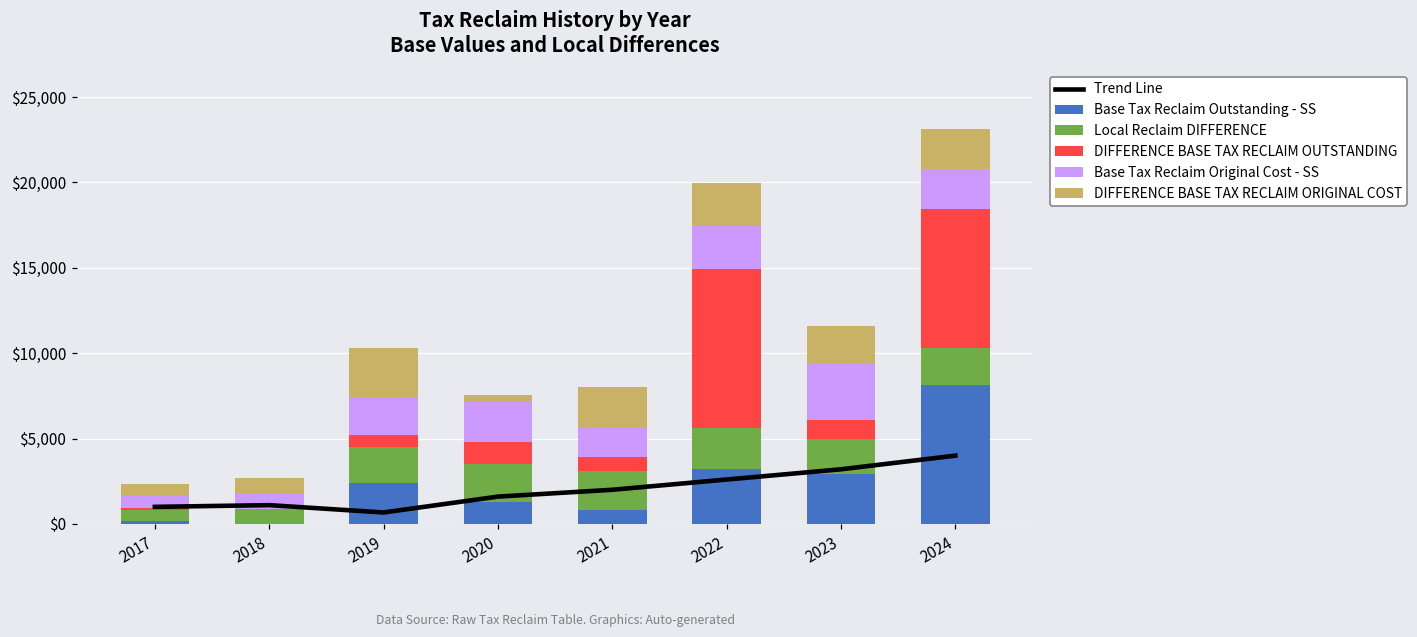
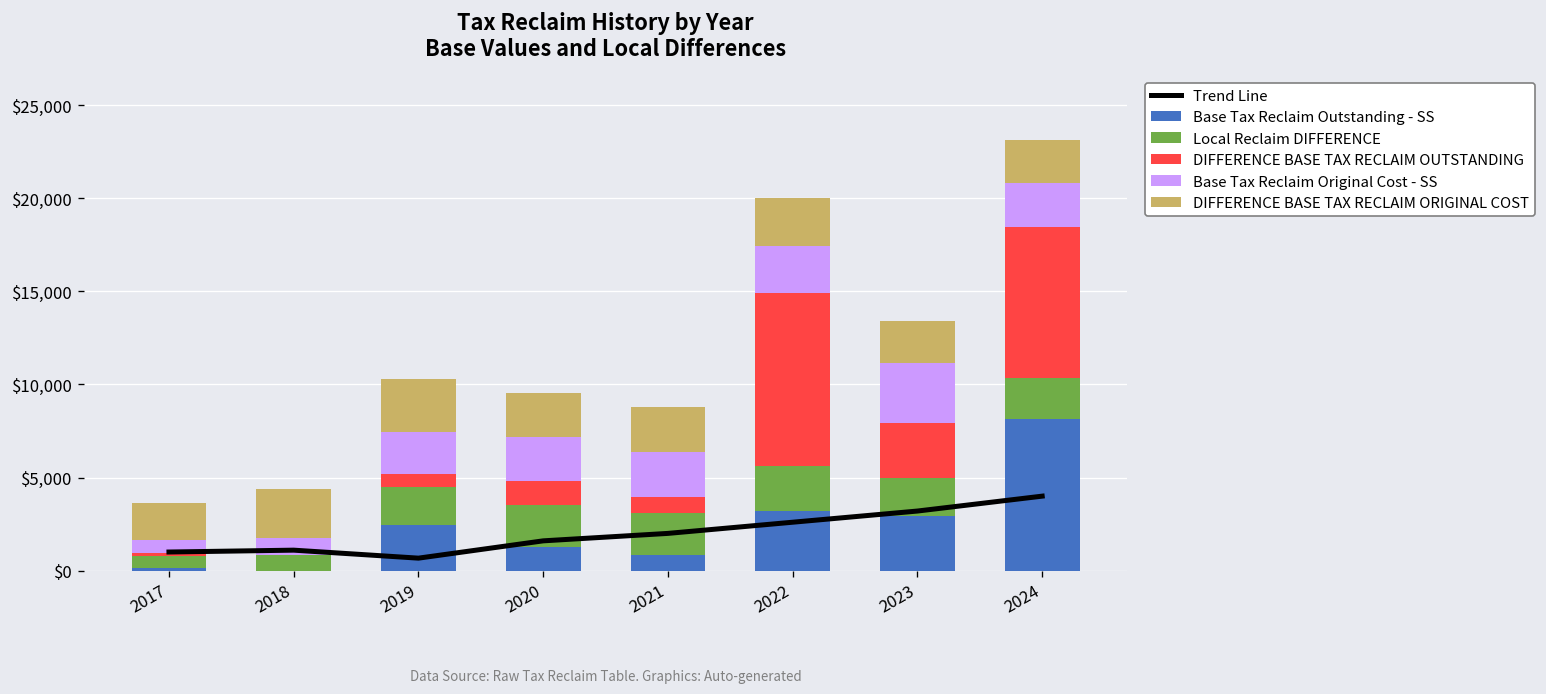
DIFFERENCE BASE TAX RECLAIM ORIGINAL COST, 2017: $700 -> $2,000
DIFFERENCE BASE TAX RECLAIM ORIGINAL COST, 2018: $900 -> $2,600
DIFFERENCE BASE TAX RECLAIM ORIGINAL COST, 2020: $400 -> $2,400
Base Tax Reclaim Original Cost - SS, 2021: $1,700 -> $2,400
DIFFERENCE BASE TAX RECLAIM OUTSTANDING, 2023: $1,100 -> $2,900
